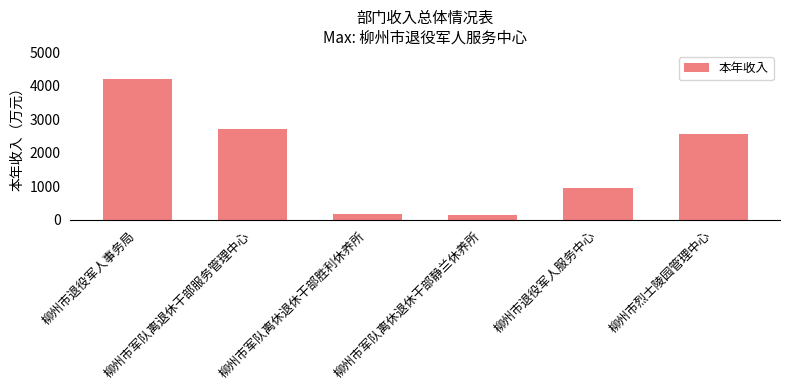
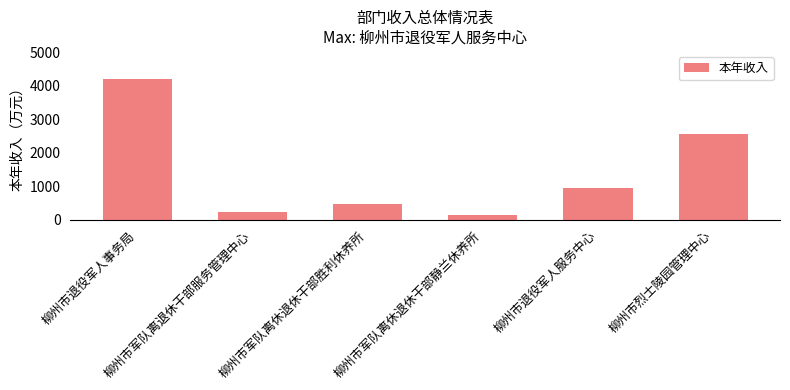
柳州市军队离退休干部服务管理中心: 2700 -> 200
柳州市军队离休退休干部胜利休养所: 200 -> 500
